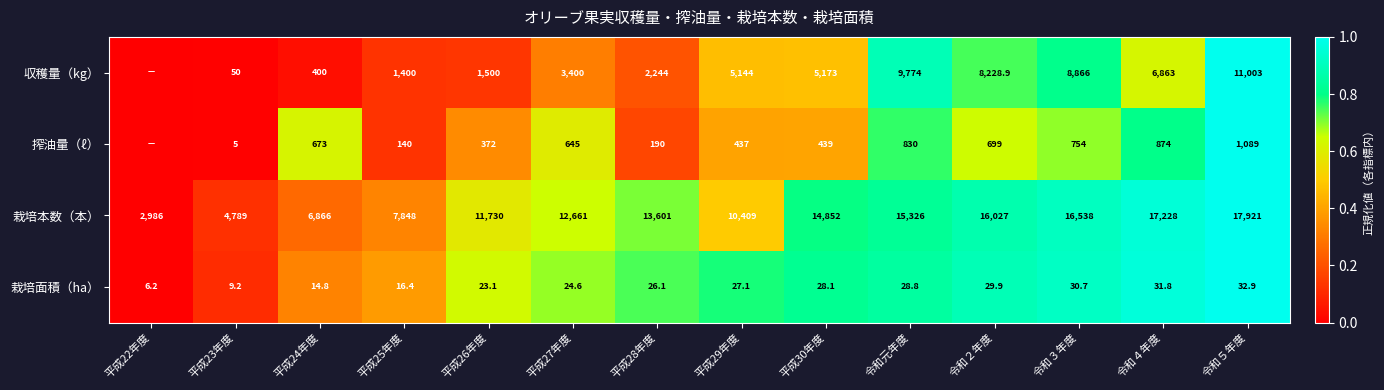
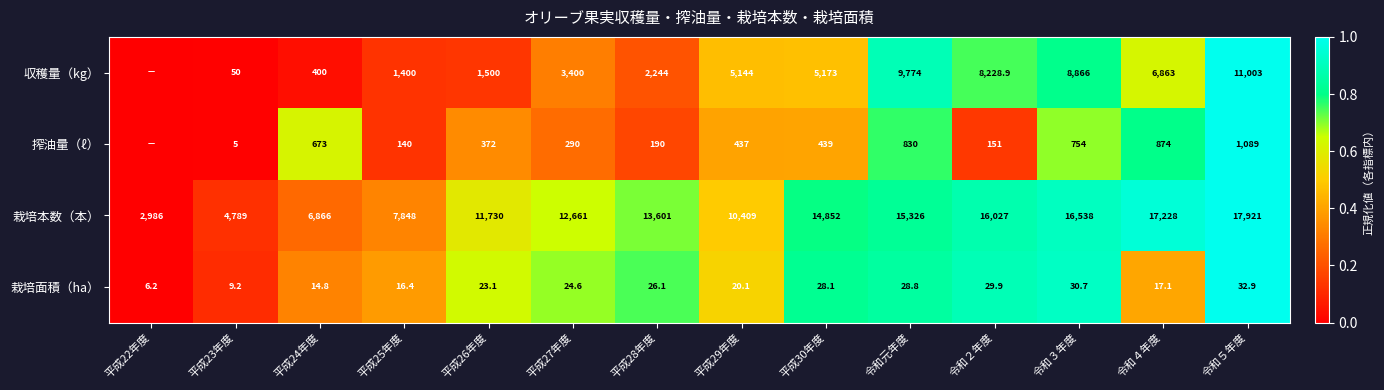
搾油量（ℓ）, 平成27年度: 645 -> 290
搾油量（ℓ）, 令和２年度: 699 -> 151
栽培面積（ha）, 平成29年度: 27.1 -> 20.1
栽培面積（ha）, 令和４年度: 31.8 -> 17.1
